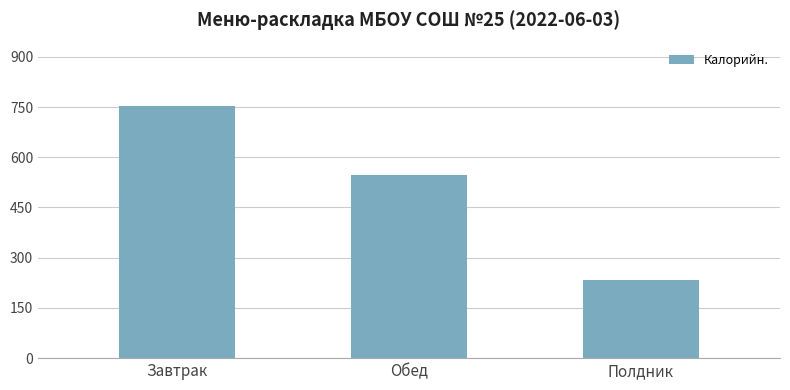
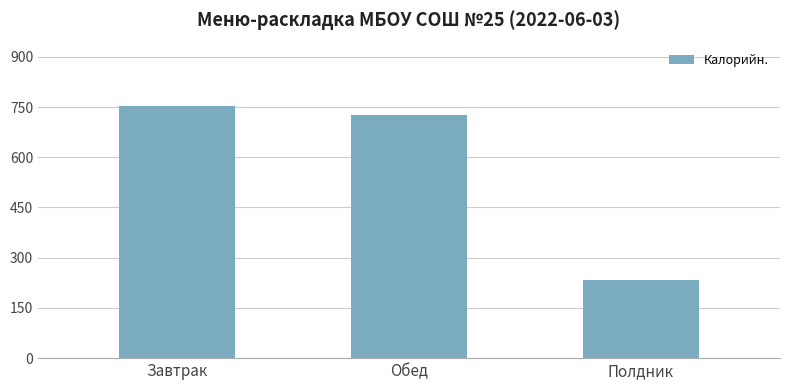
Обед: 550 -> 730
